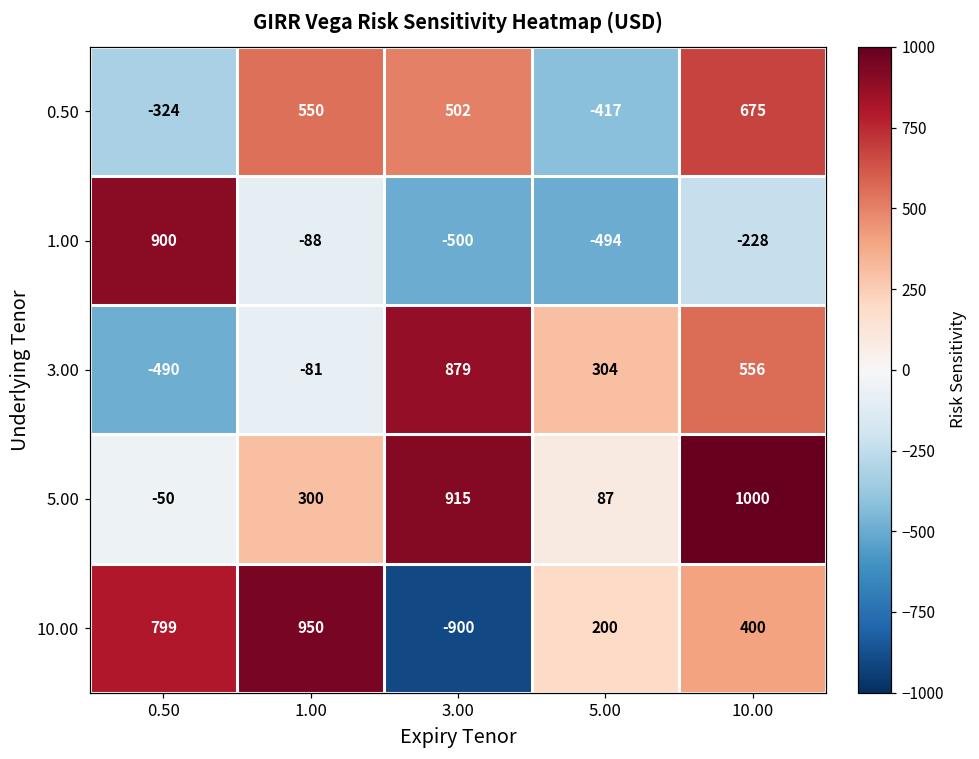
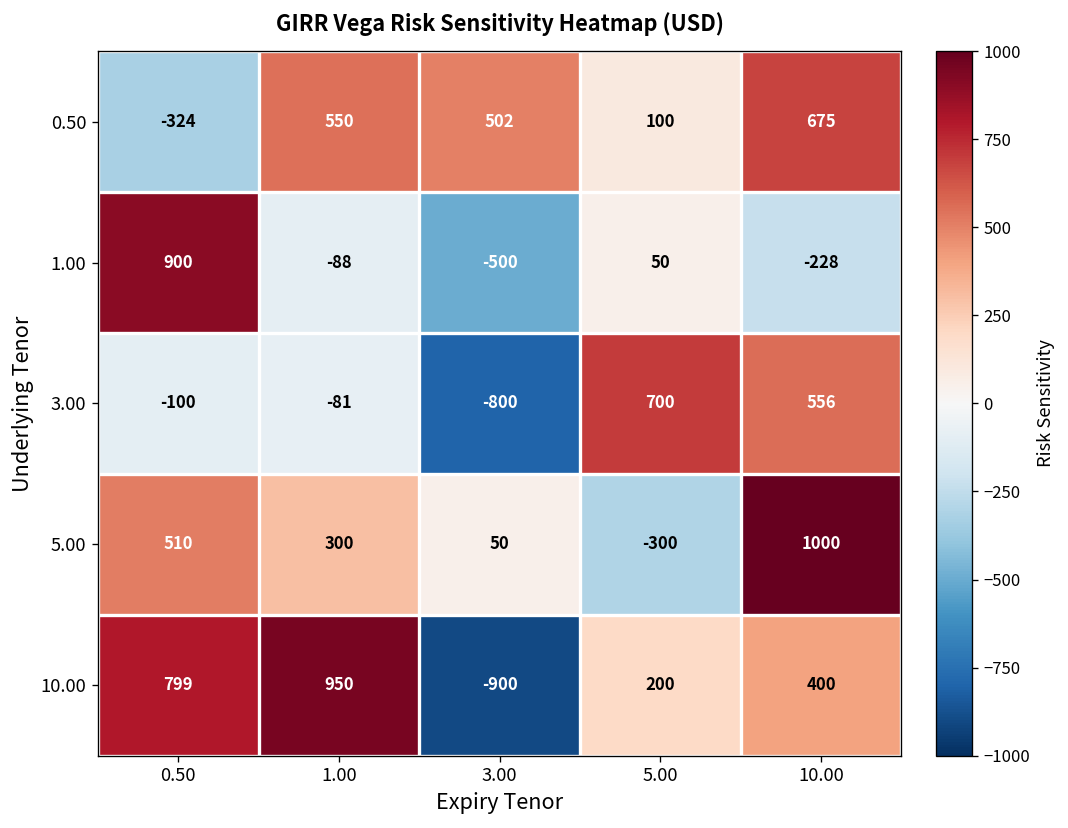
0.50, 5.00: -417 -> 100
1.00, 5.00: -494 -> 50
3.00, 0.50: -490 -> -100
3.00, 3.00: 879 -> -800
3.00, 5.00: 304 -> 700
5.00, 0.50: -50 -> 510
5.00, 3.00: 915 -> 50
5.00, 5.00: 87 -> -300
